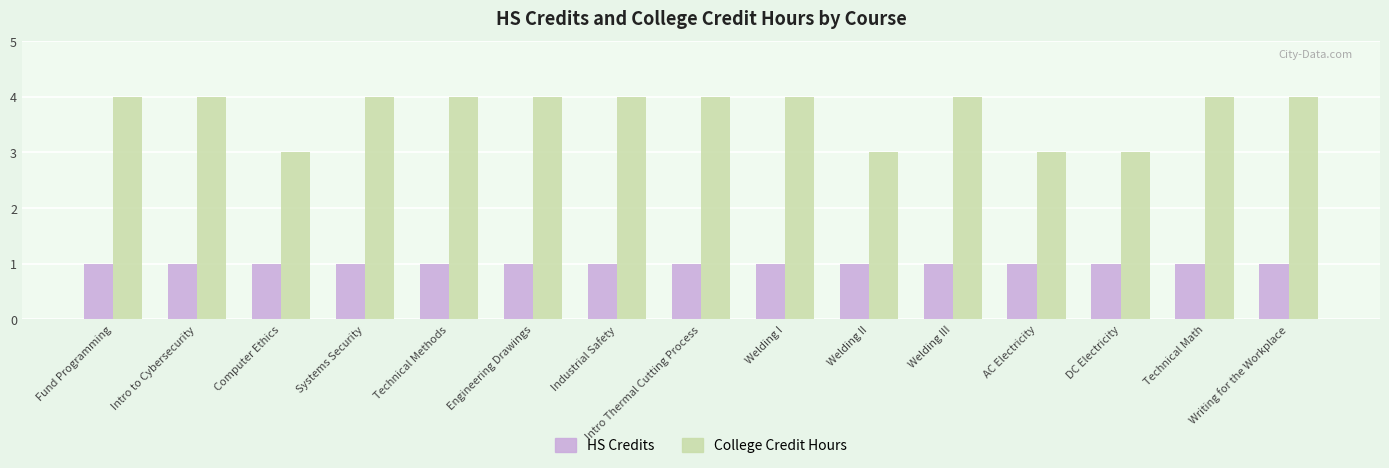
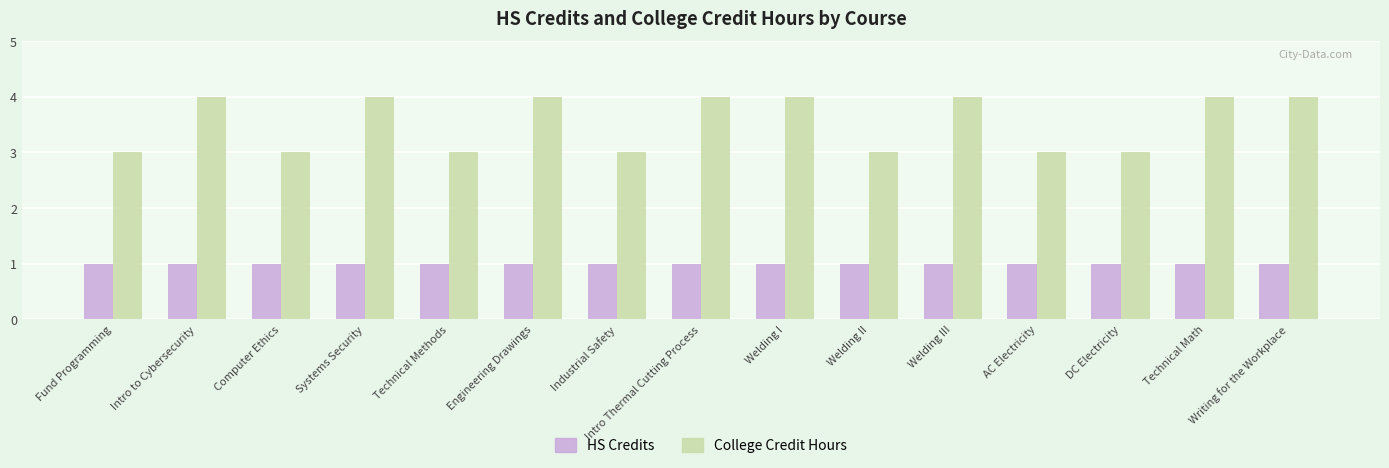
College Credit Hours, Fund Programming: 4 -> 3
College Credit Hours, Technical Methods: 4 -> 3
College Credit Hours, Industrial Safety: 4 -> 3
